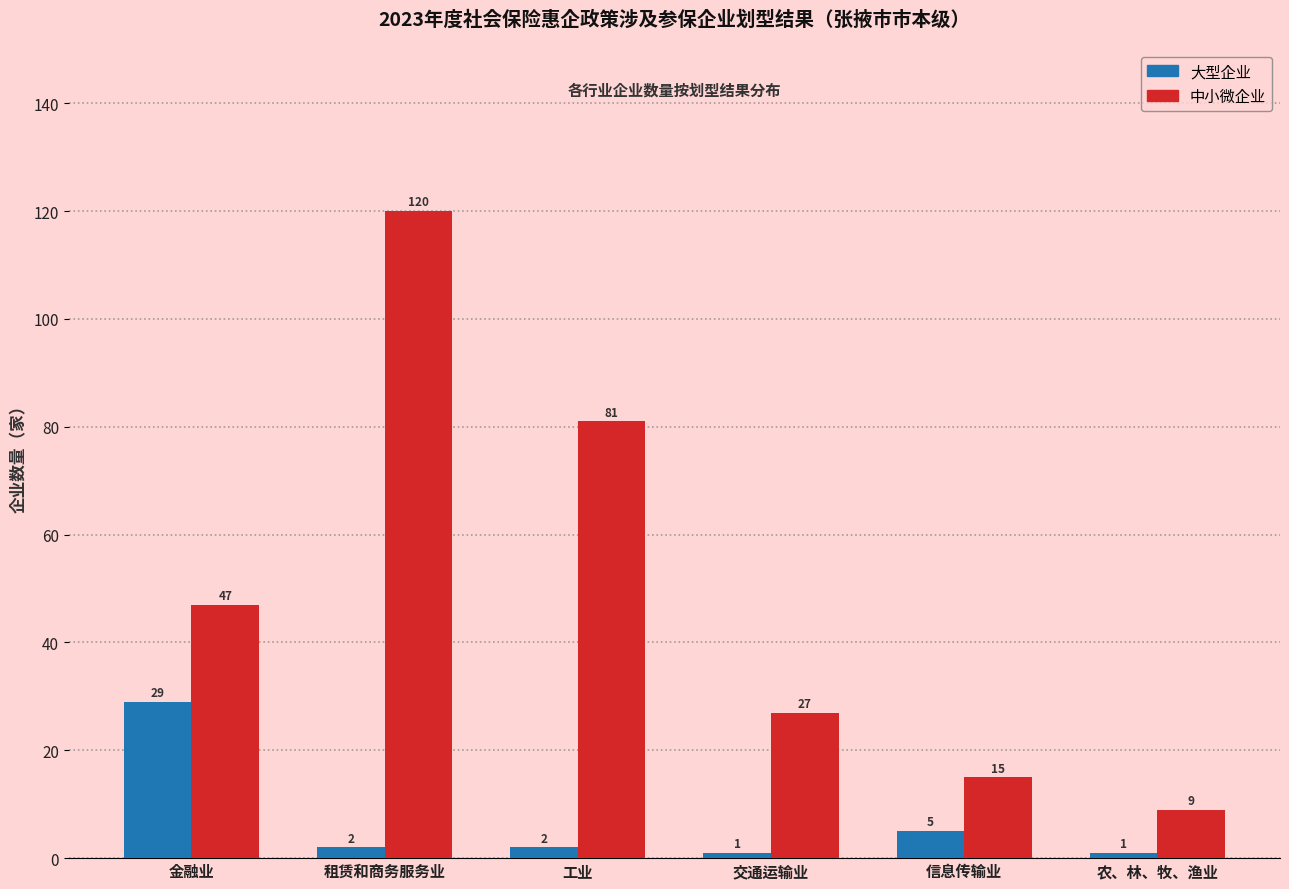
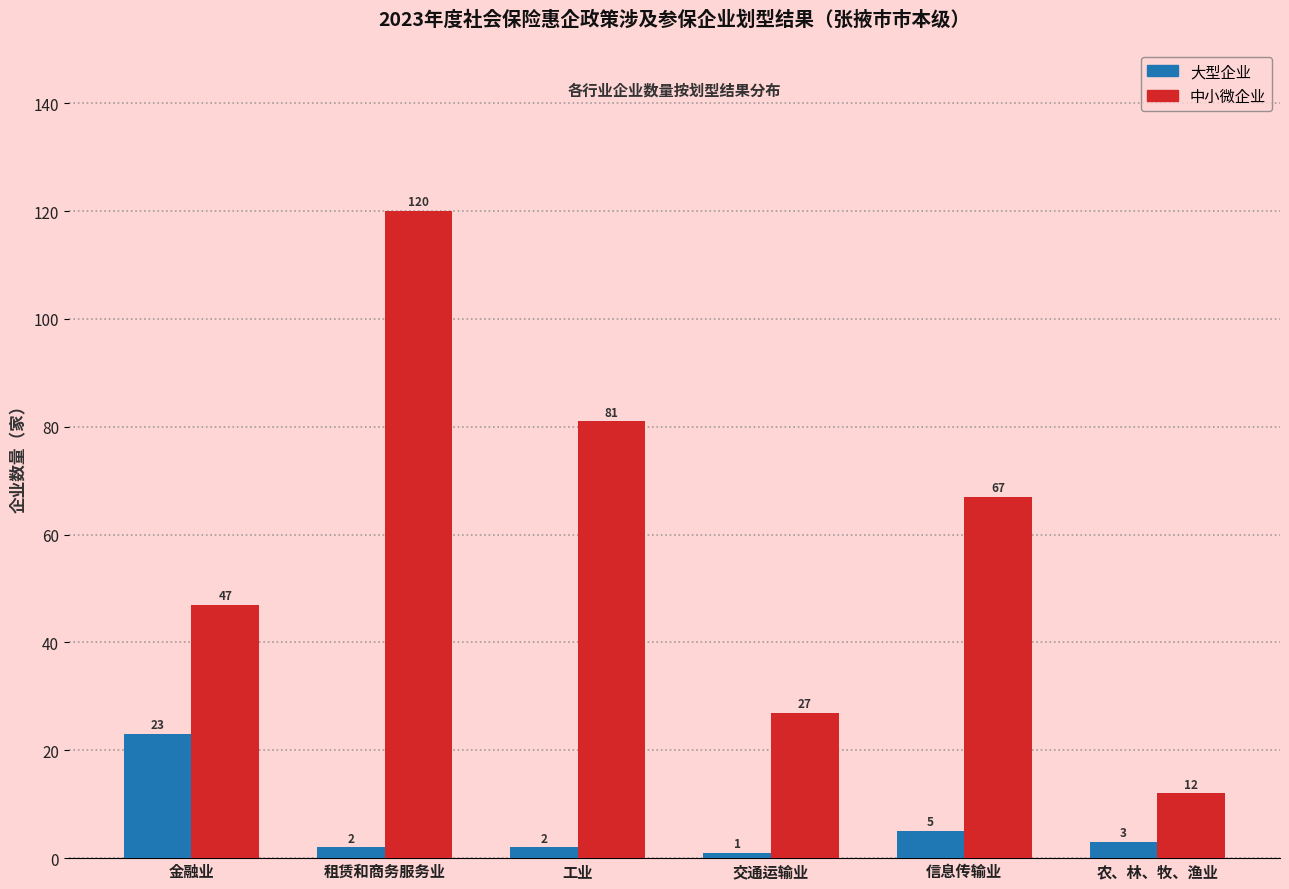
大型企业, 金融业: 29 -> 23
中小微企业, 信息传输业: 15 -> 67
大型企业, 农、林、牧、渔业: 1 -> 3
中小微企业, 农、林、牧、渔业: 9 -> 12
